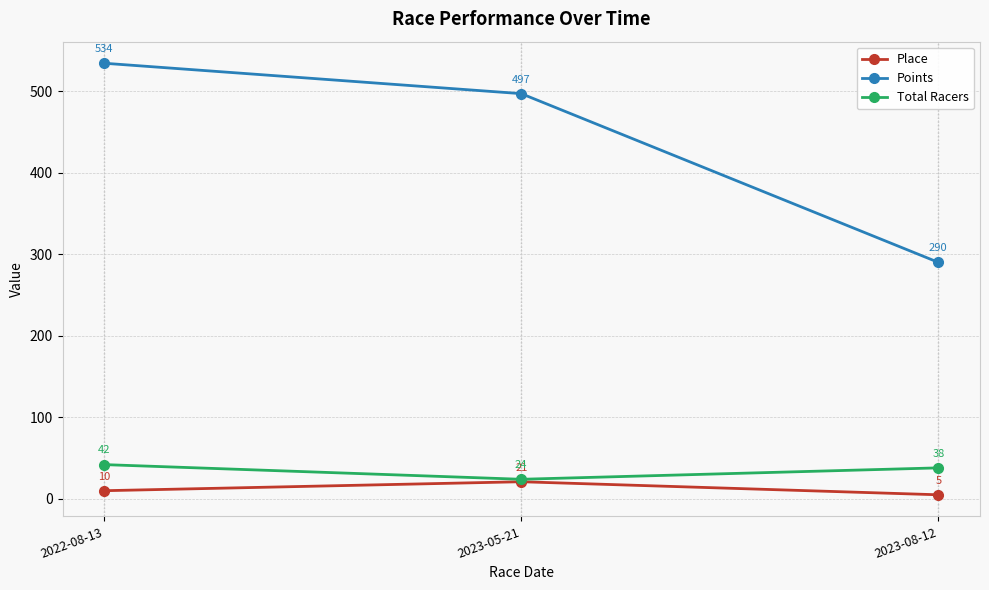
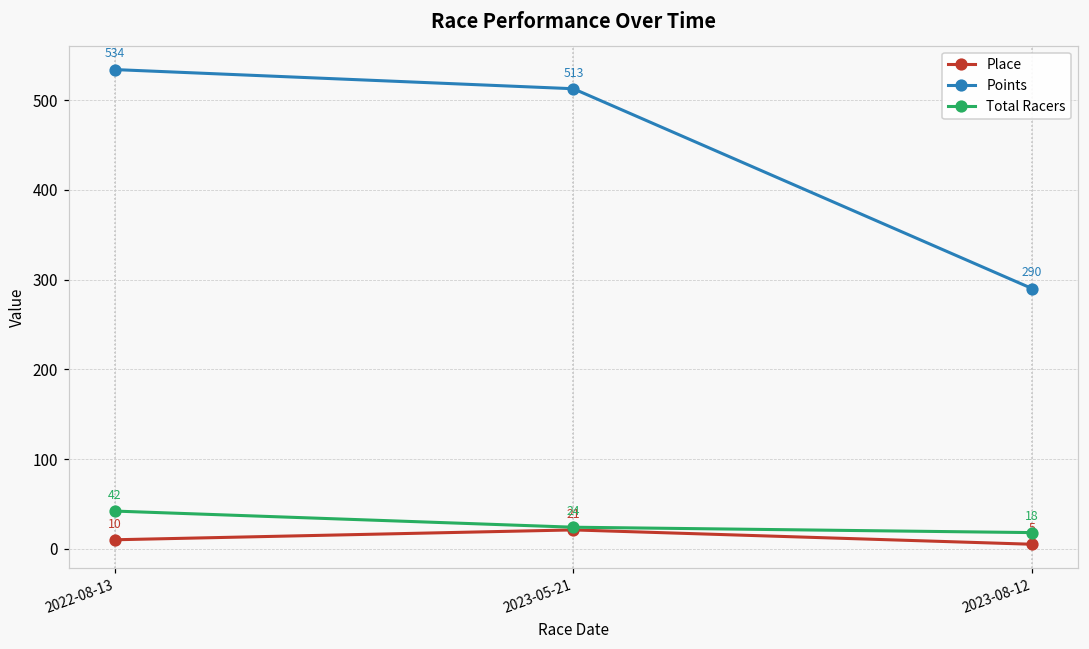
Points, 2023-05-21: 497 -> 513
Total Racers, 2023-08-12: 38 -> 18
